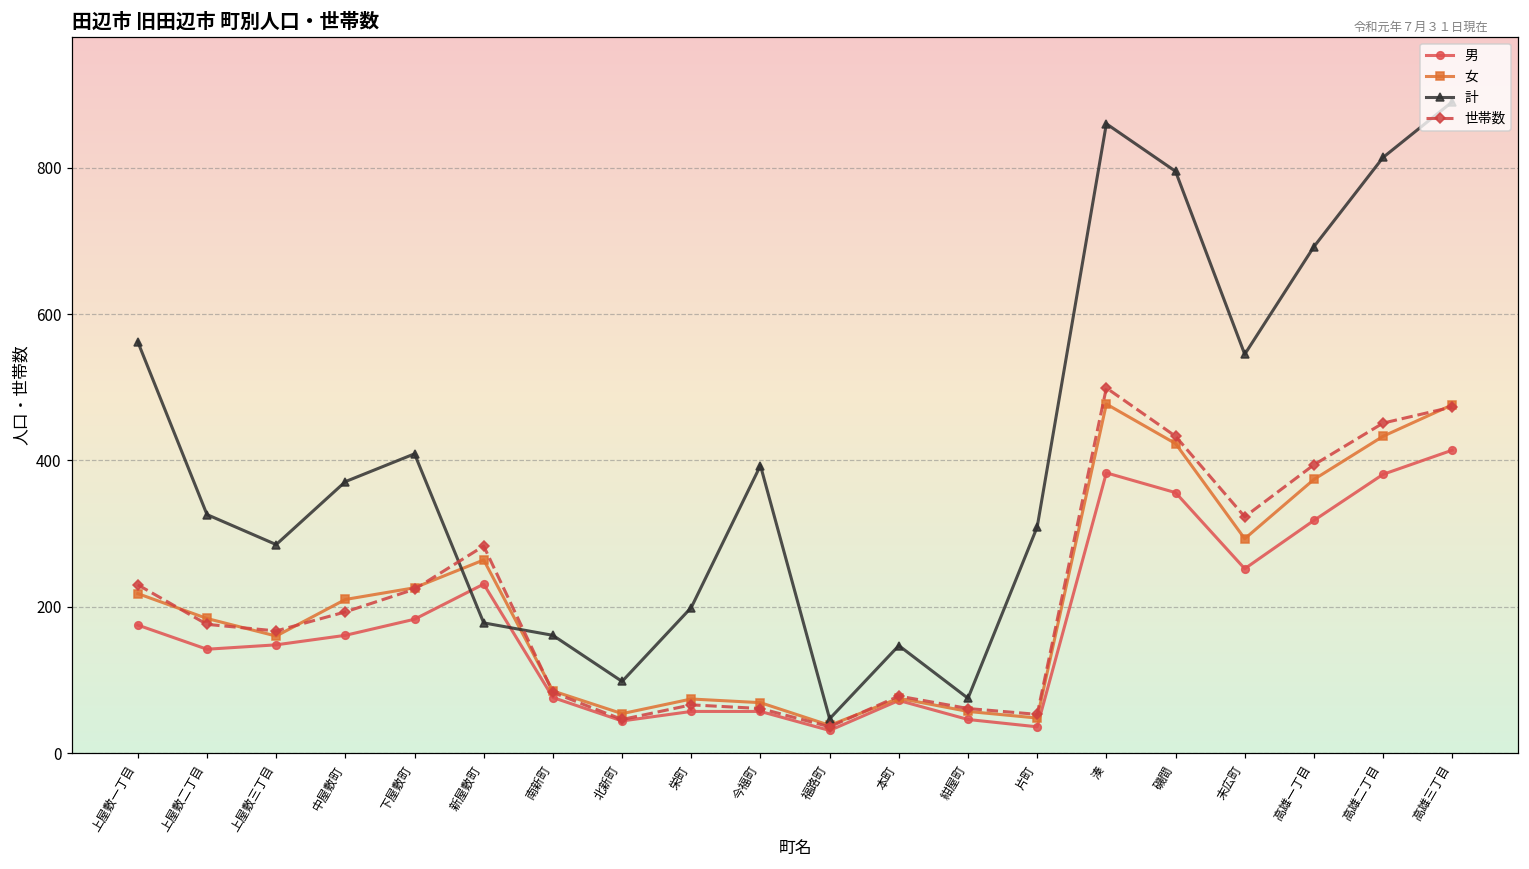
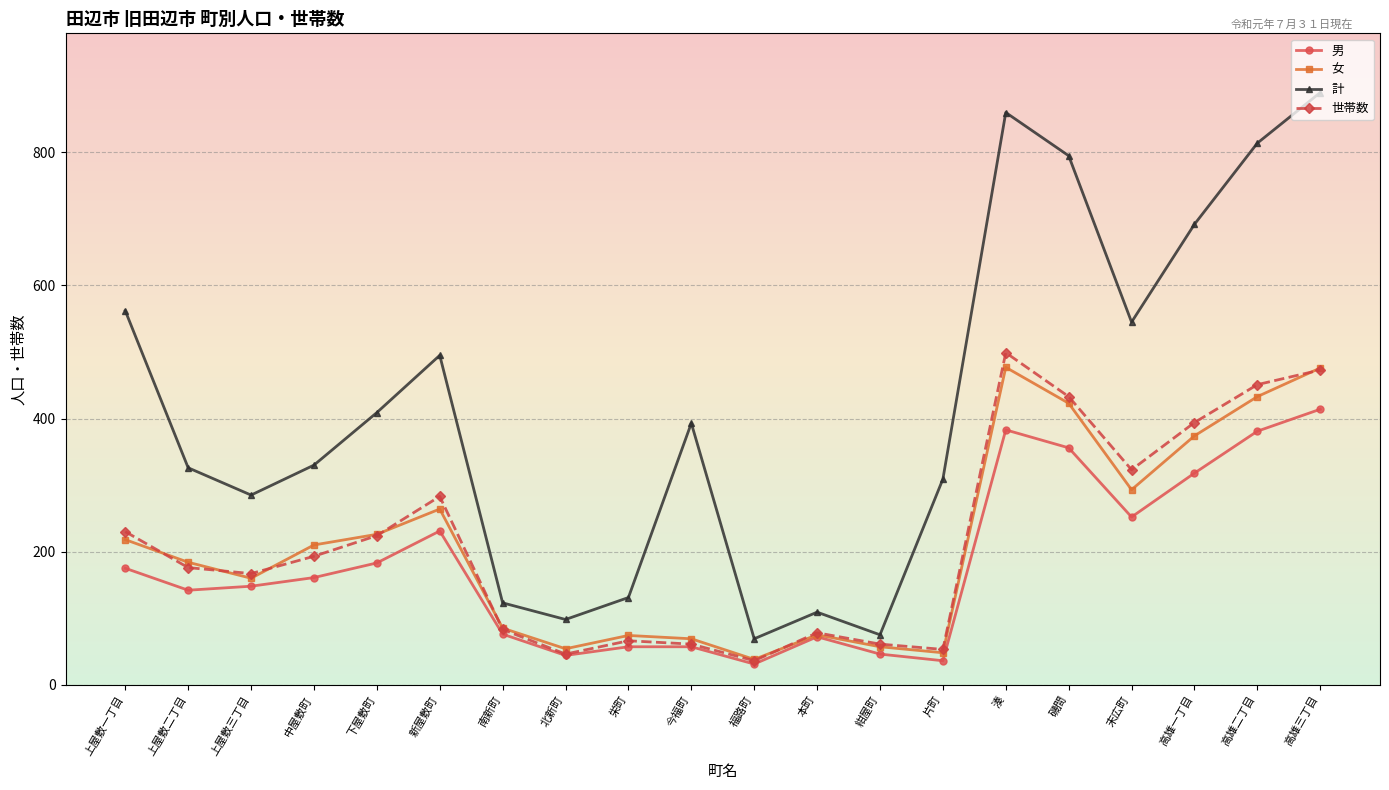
計, 中屋敷町: 370 -> 330
計, 新屋敷町: 180 -> 500
計, 南新町: 160 -> 120
計, 栄町: 200 -> 130
計, 福路町: 50 -> 70
計, 本町: 150 -> 110
